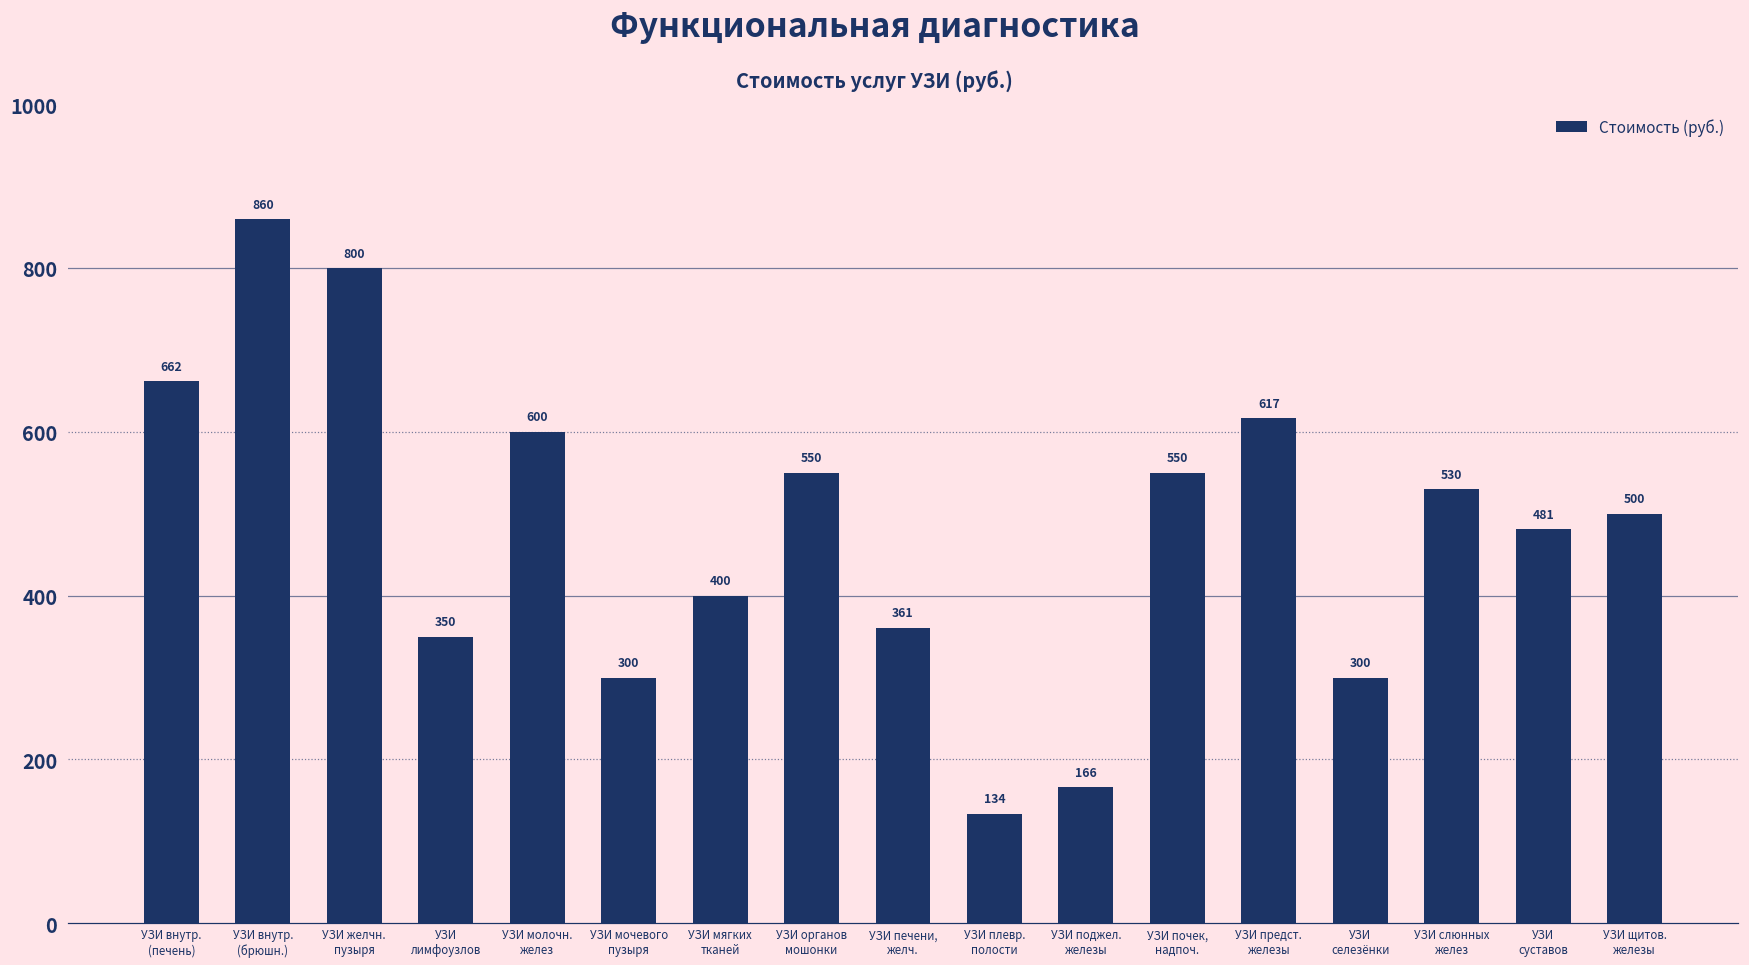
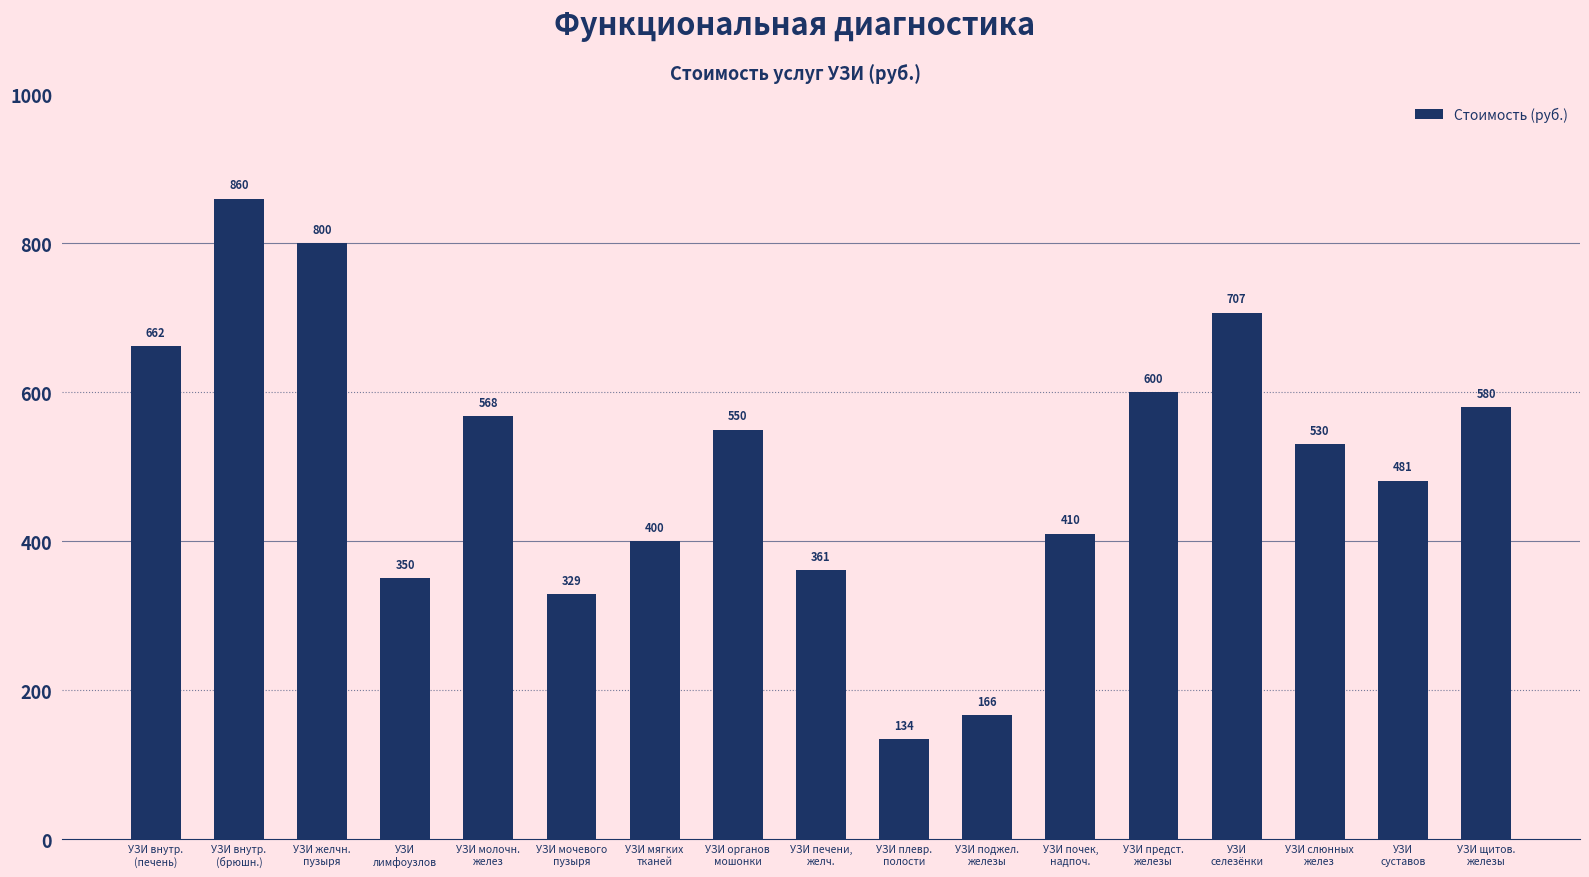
УЗИ молочн. желез: 600 -> 568
УЗИ мочевого пузыря: 300 -> 329
УЗИ почек, надпоч.: 550 -> 410
УЗИ предст. железы: 617 -> 600
УЗИ селезёнки: 300 -> 707
УЗИ щитов. железы: 500 -> 580
